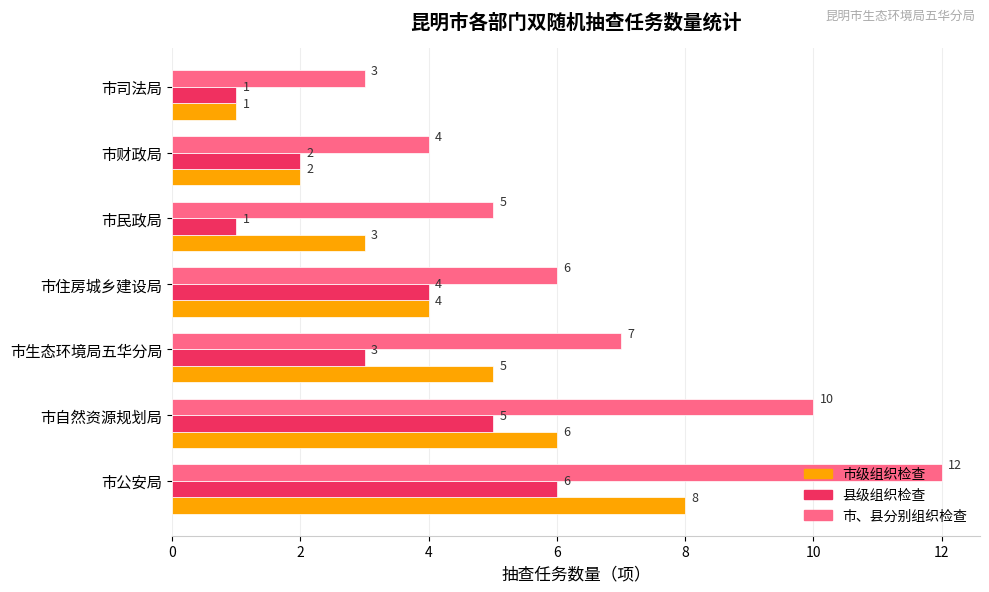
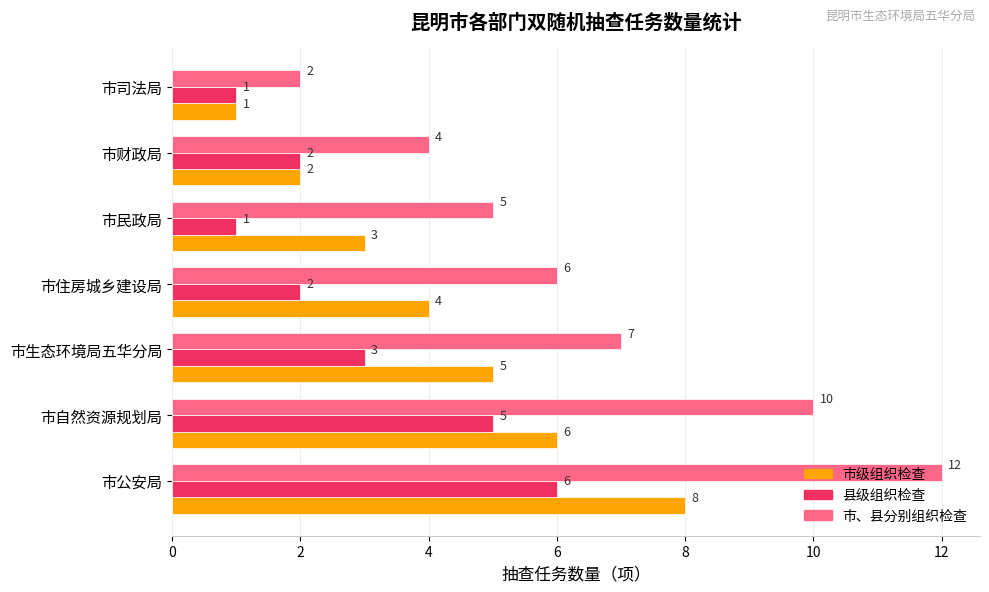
市、县分别组织检查, 市司法局: 3 -> 2
县级组织检查, 市住房城乡建设局: 4 -> 2
